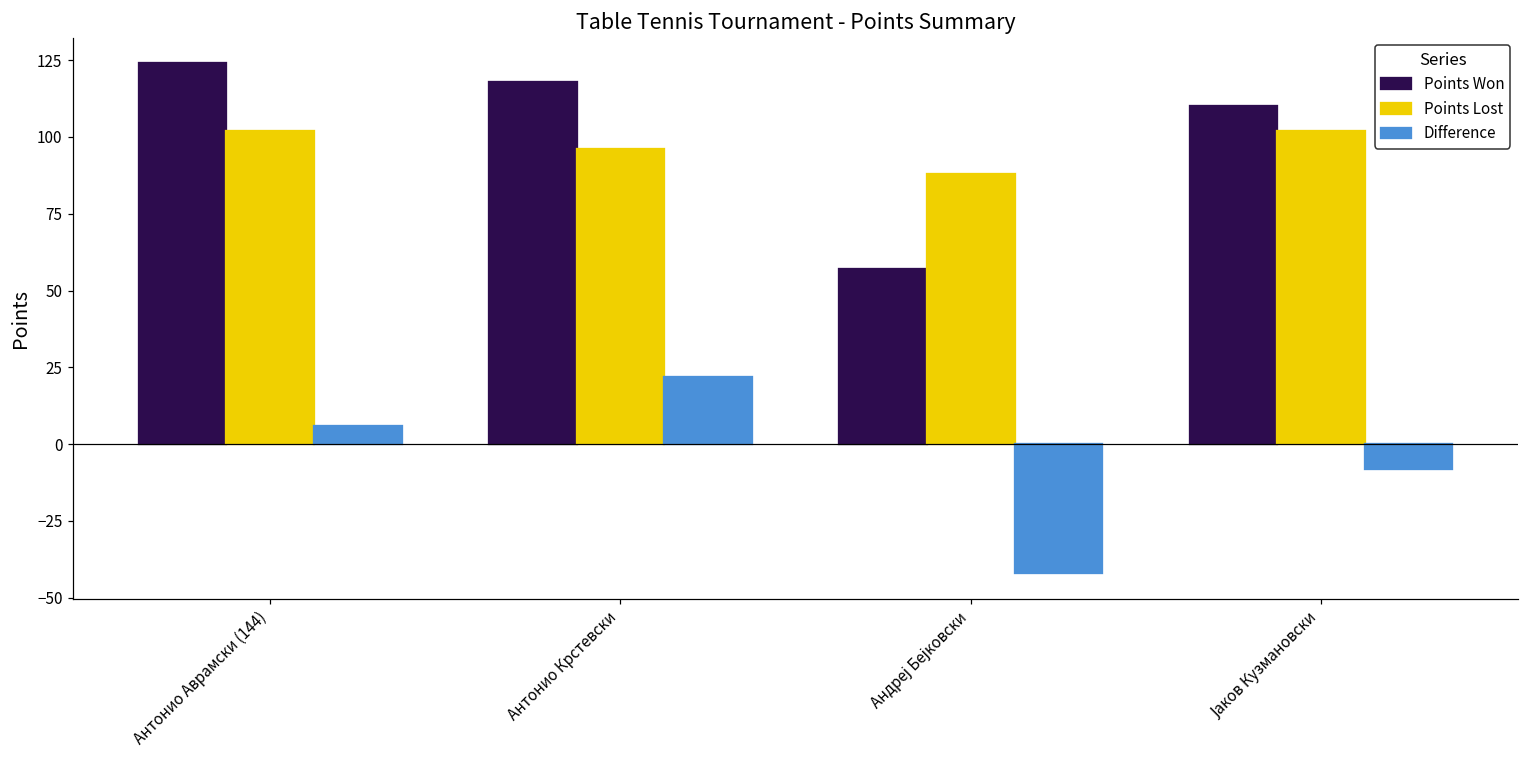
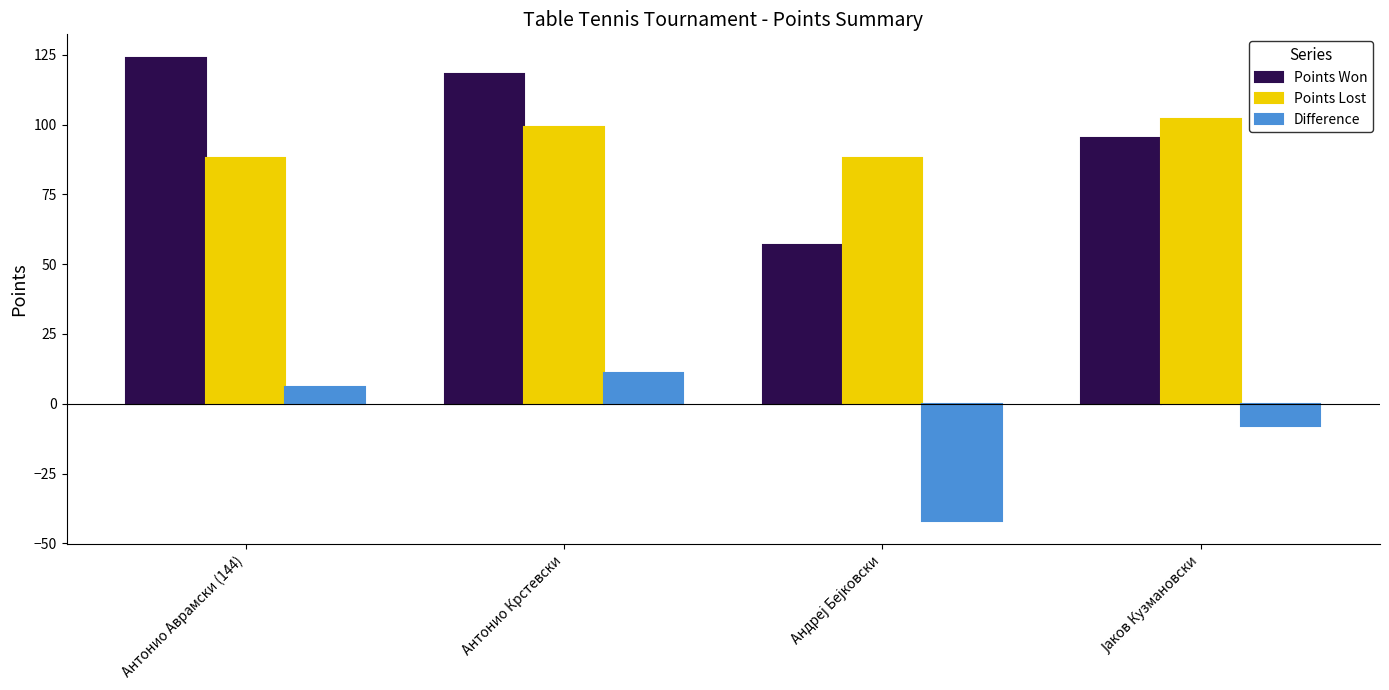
Points Lost, Антонио Аврамски (144): 102 -> 88
Points Lost, Антонио Крстевски: 96 -> 99
Difference, Антонио Крстевски: 22 -> 11
Points Won, Јаков Кузмановски: 110 -> 95
